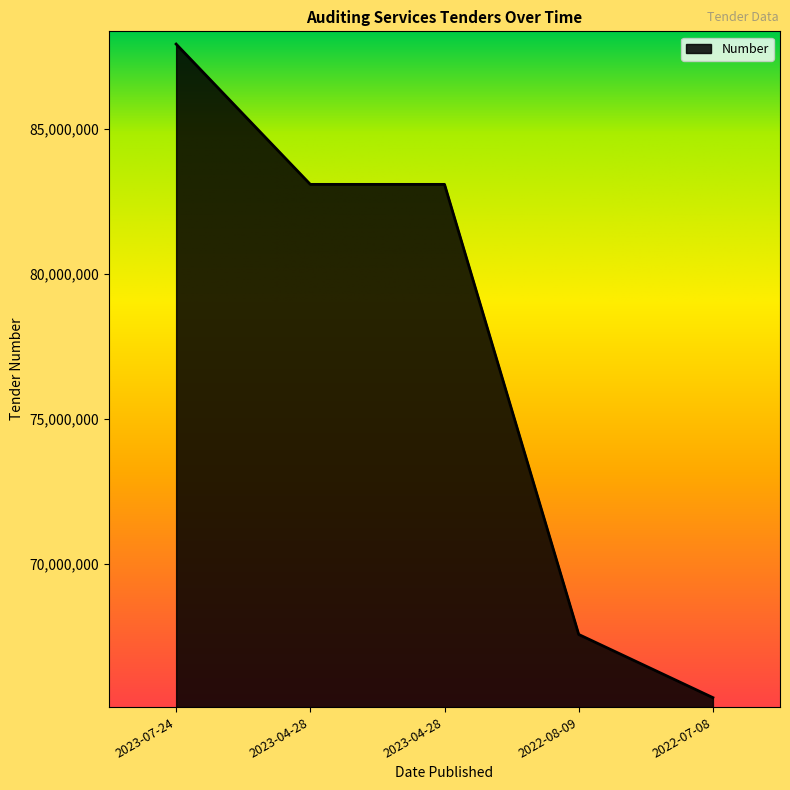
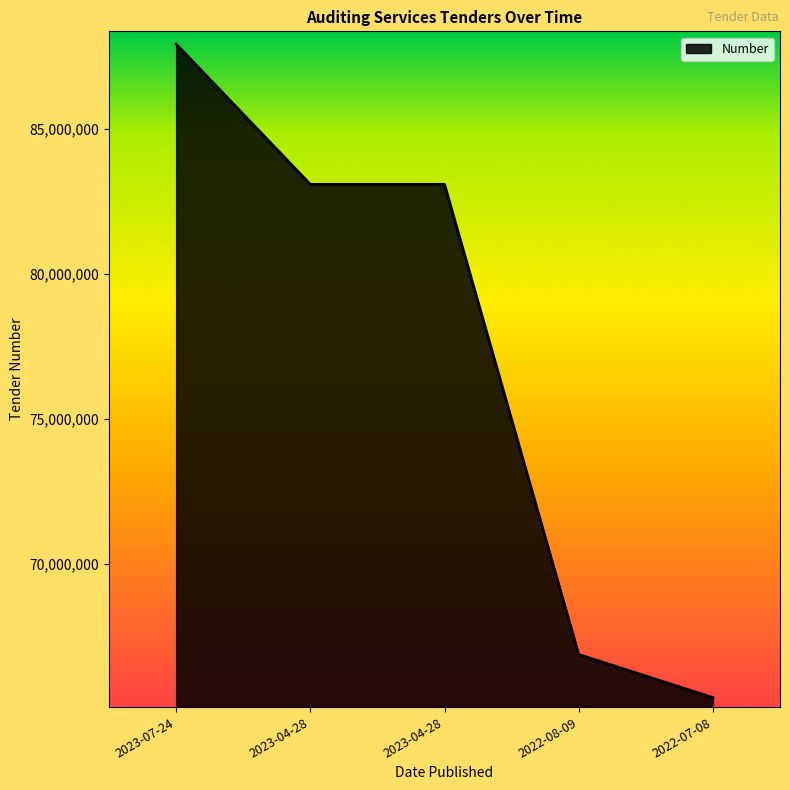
2022-08-09: 67,500,000 -> 66,900,000
